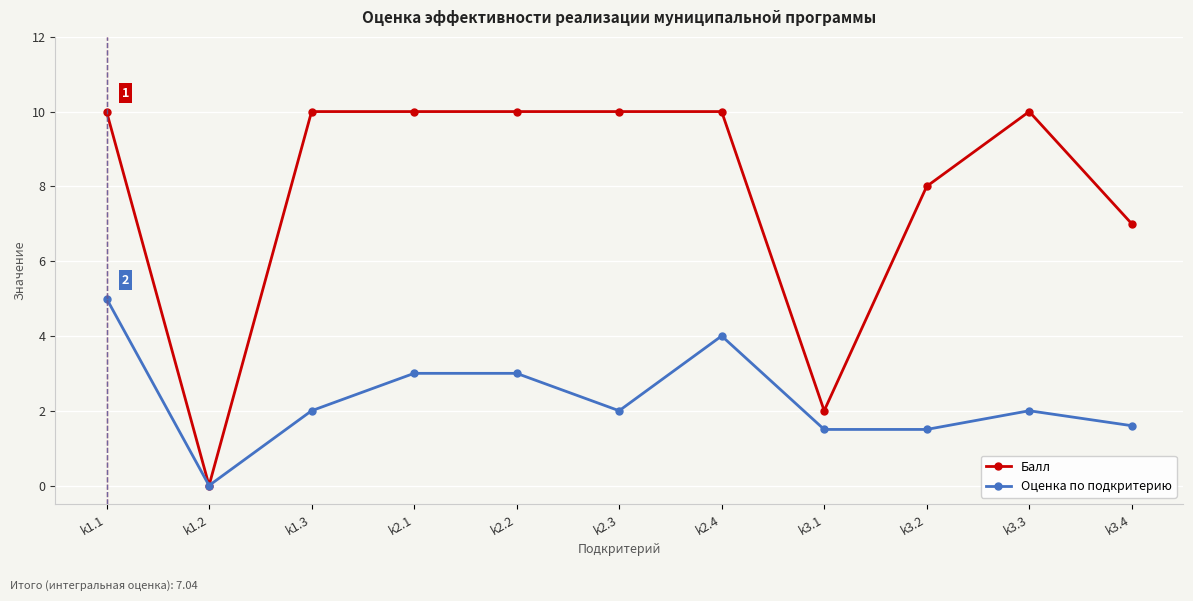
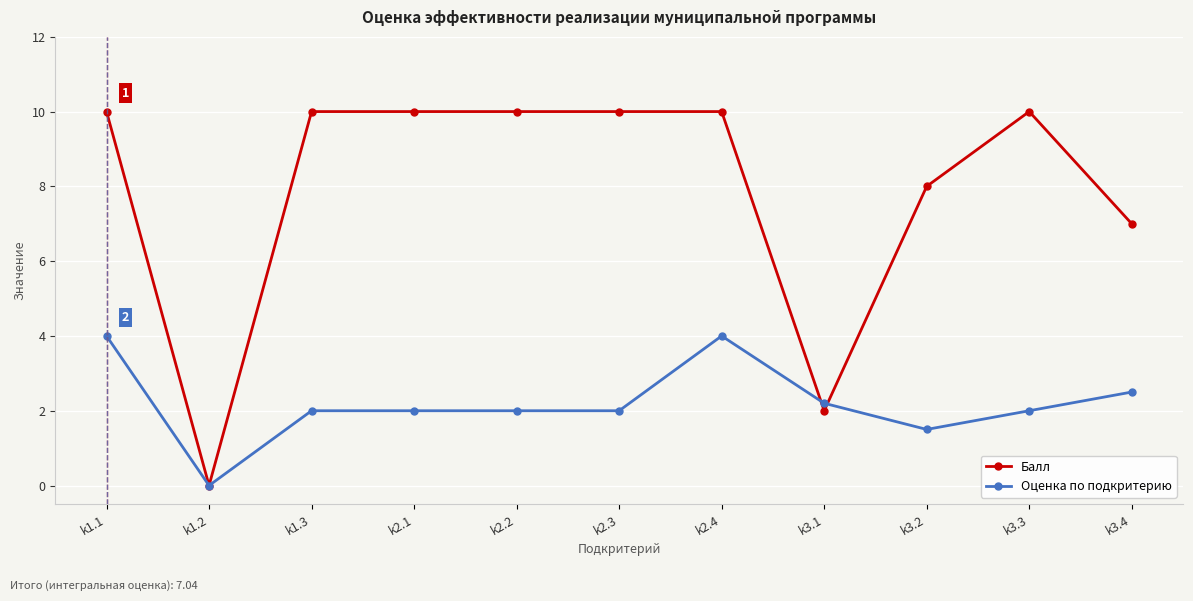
Оценка по подкритерию, k1.1: 5 -> 4
Оценка по подкритерию, k2.1: 3 -> 2
Оценка по подкритерию, k2.2: 3 -> 2
Оценка по подкритерию, k3.1: 1.5 -> 2.2
Оценка по подкритерию, k3.4: 1.6 -> 2.5
